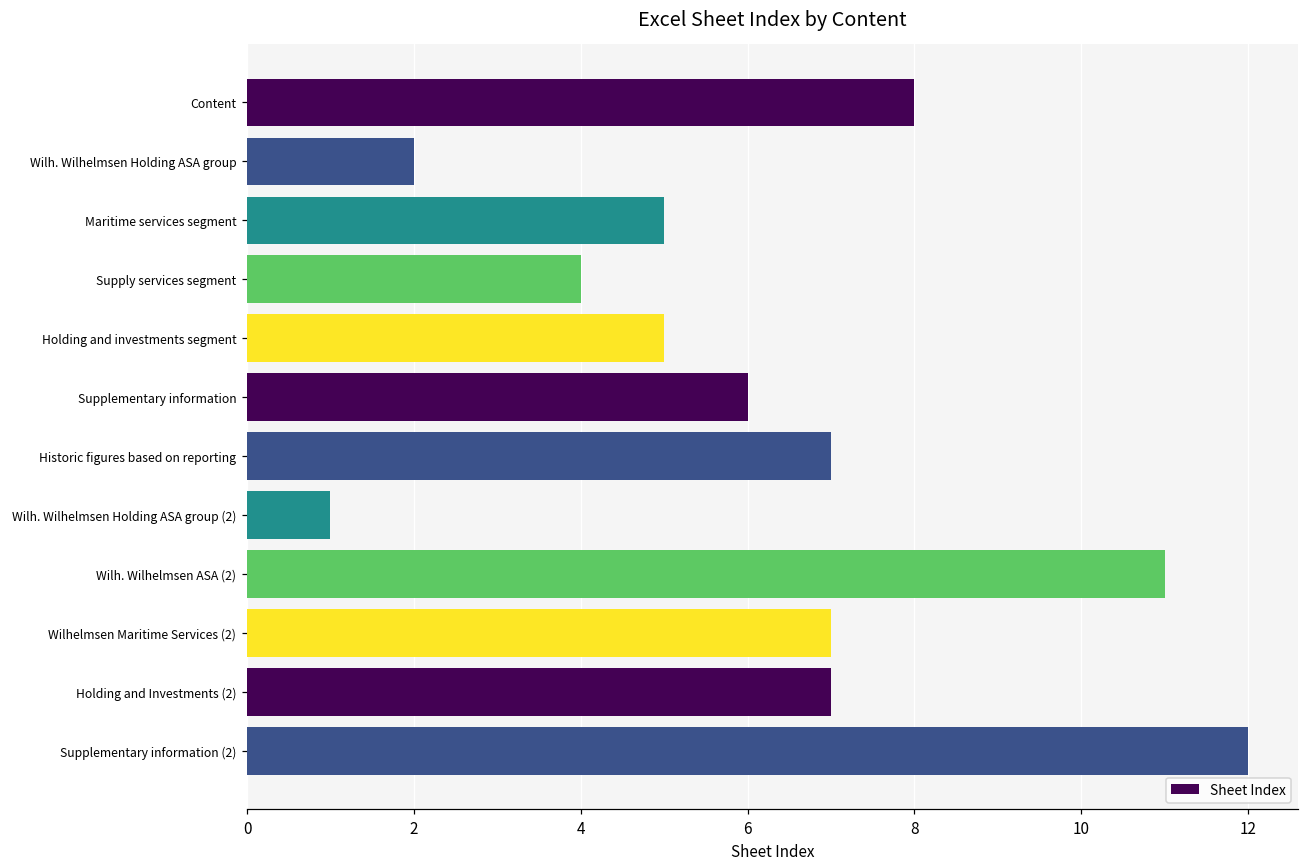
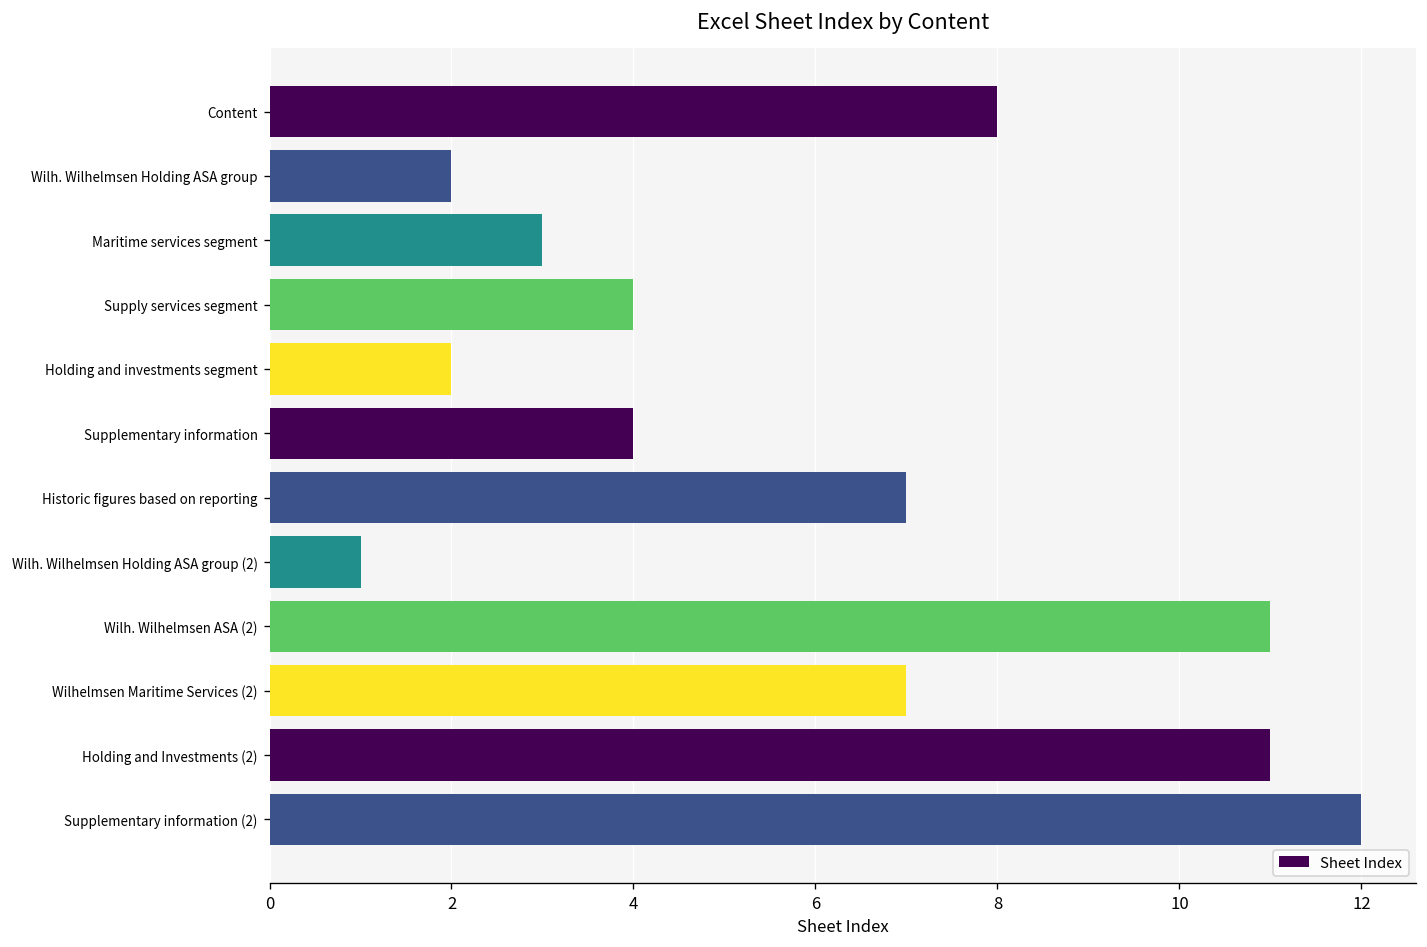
Maritime services segment: 5 -> 3
Holding and investments segment: 5 -> 2
Supplementary information: 6 -> 4
Holding and Investments (2): 7 -> 11
